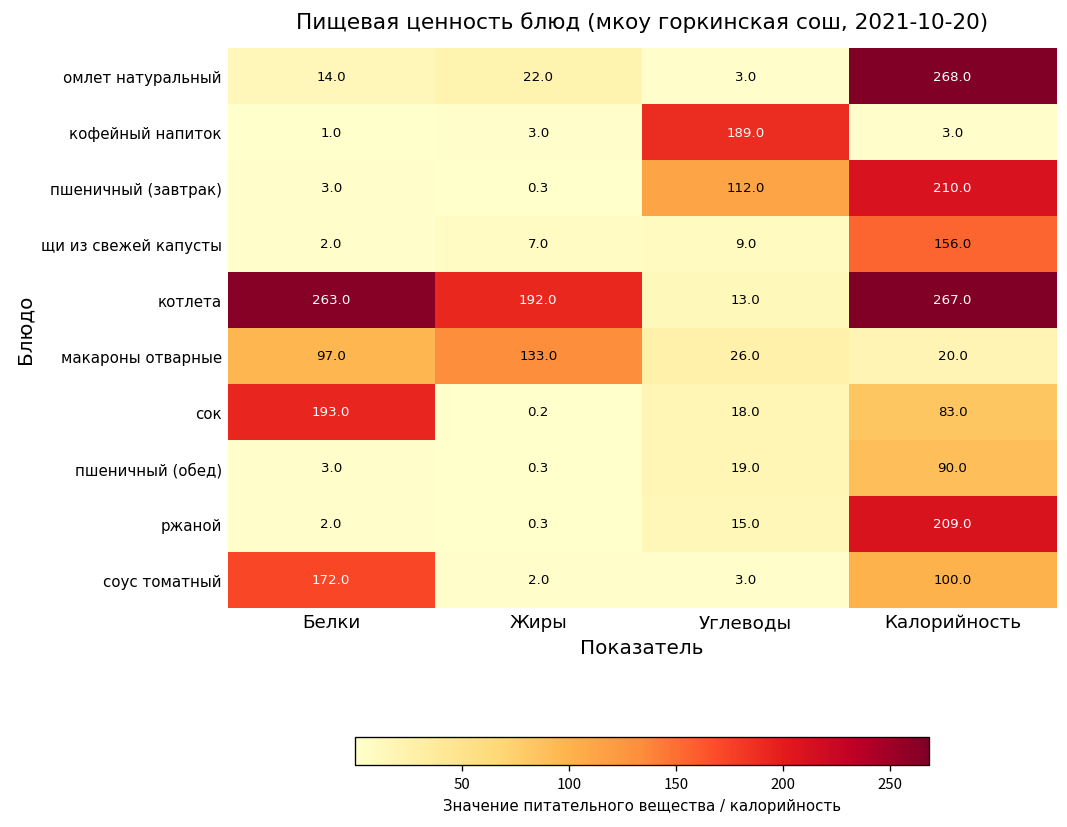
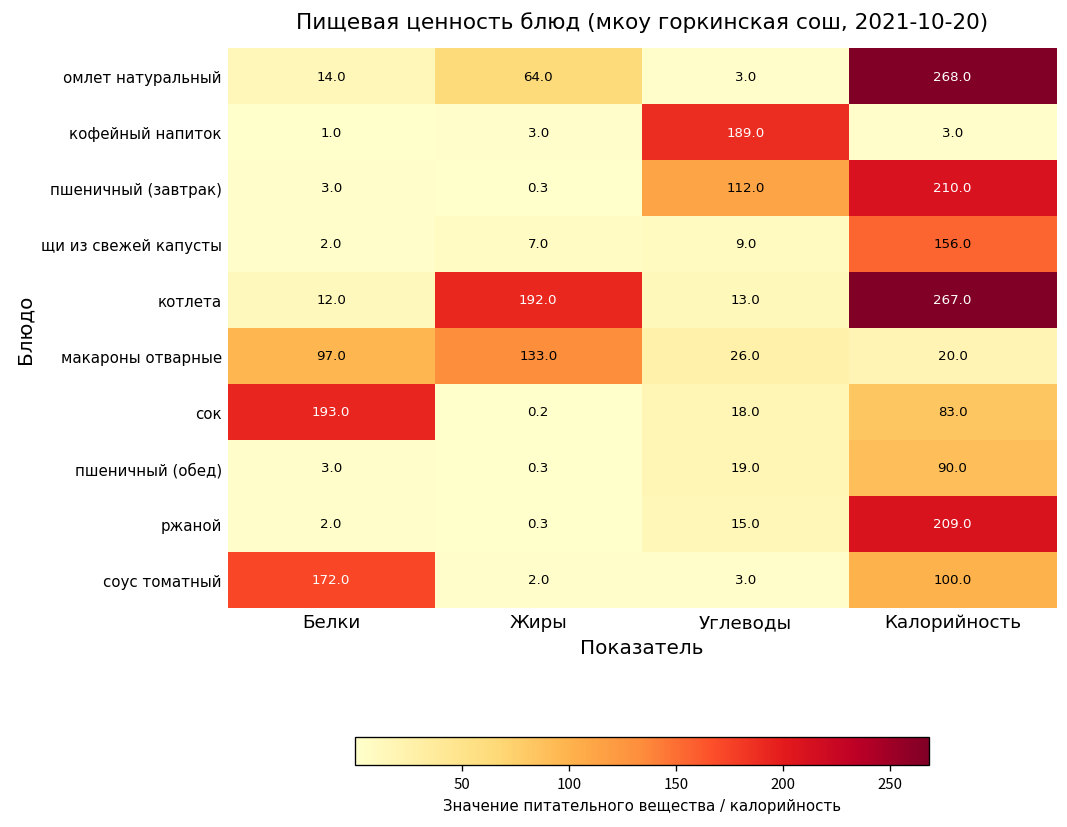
омлет натуральный, Жиры: 22.0 -> 64.0
котлета, Белки: 263.0 -> 12.0
